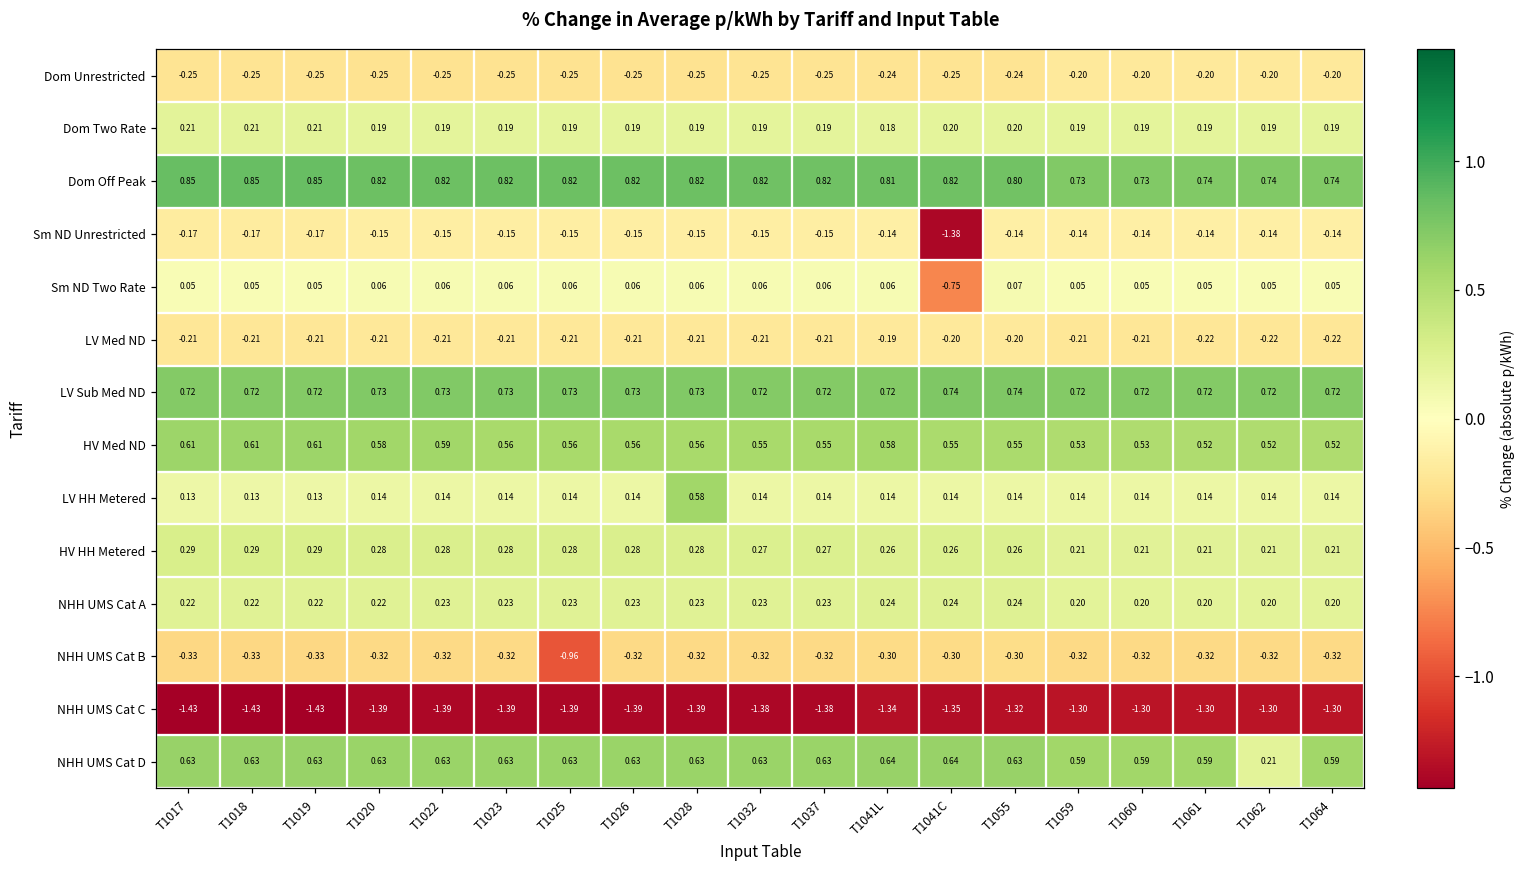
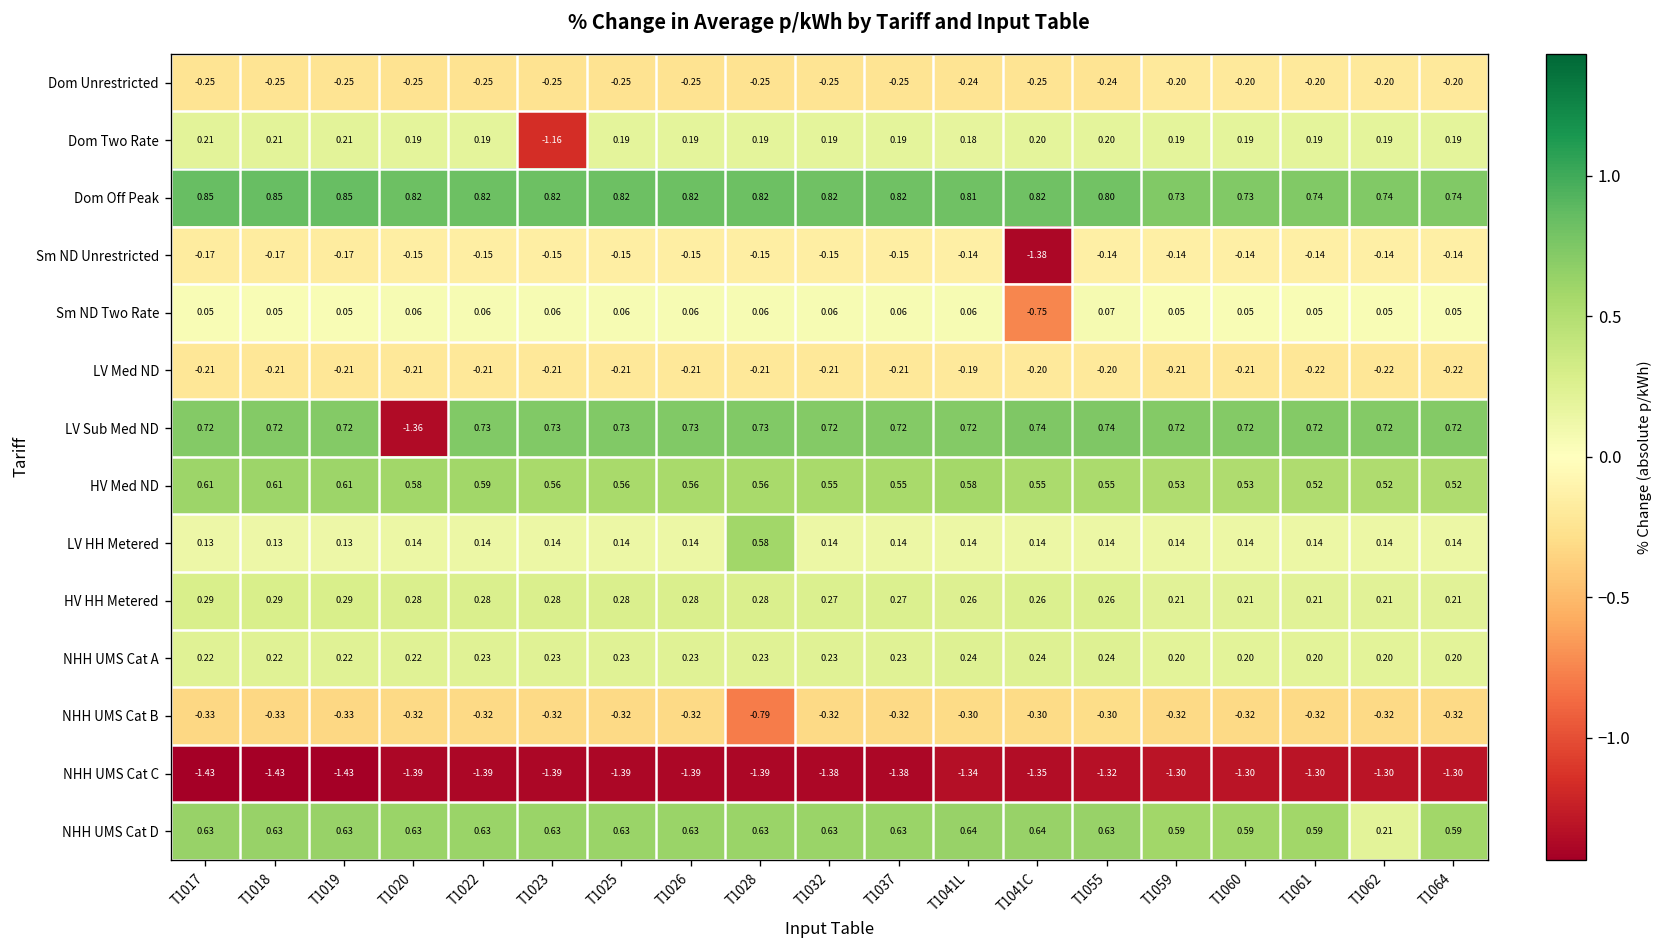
Dom Two Rate, T1023: 0.19 -> -1.16
LV Sub Med ND, T1020: 0.73 -> -1.36
NHH UMS Cat B, T1025: -0.96 -> -0.32
NHH UMS Cat B, T1028: -0.32 -> -0.79
